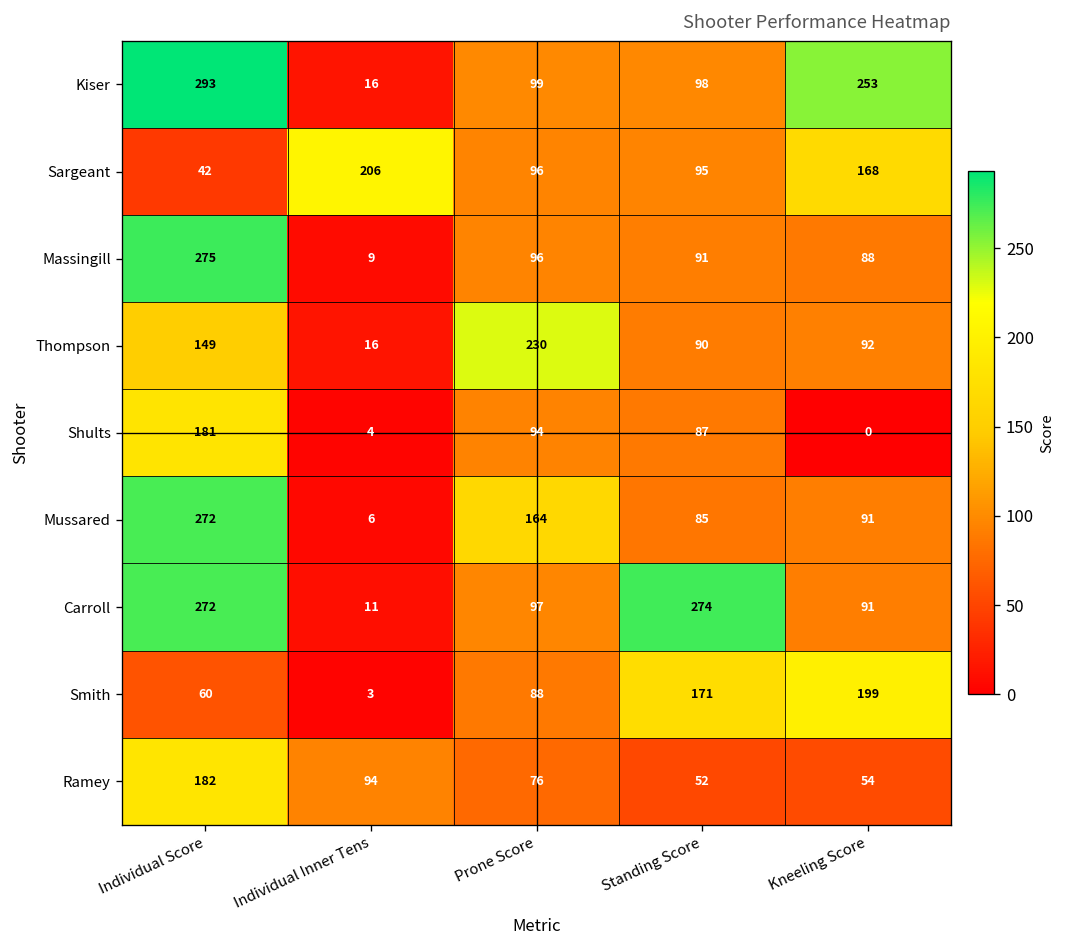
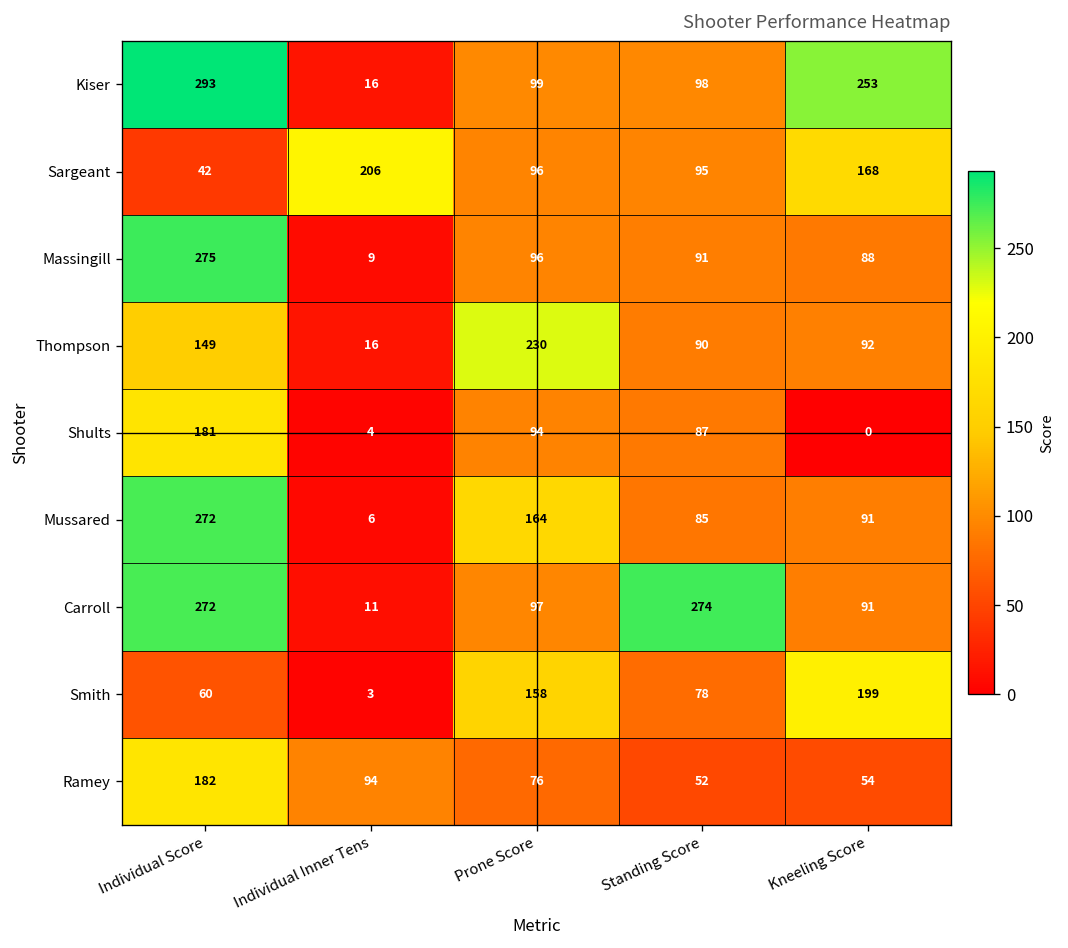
Smith, Prone Score: 88 -> 158
Smith, Standing Score: 171 -> 78
